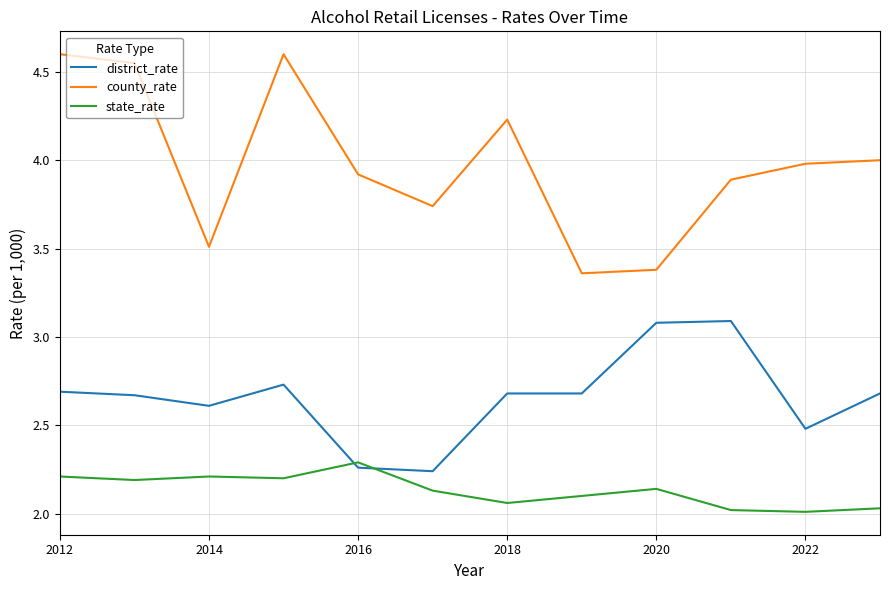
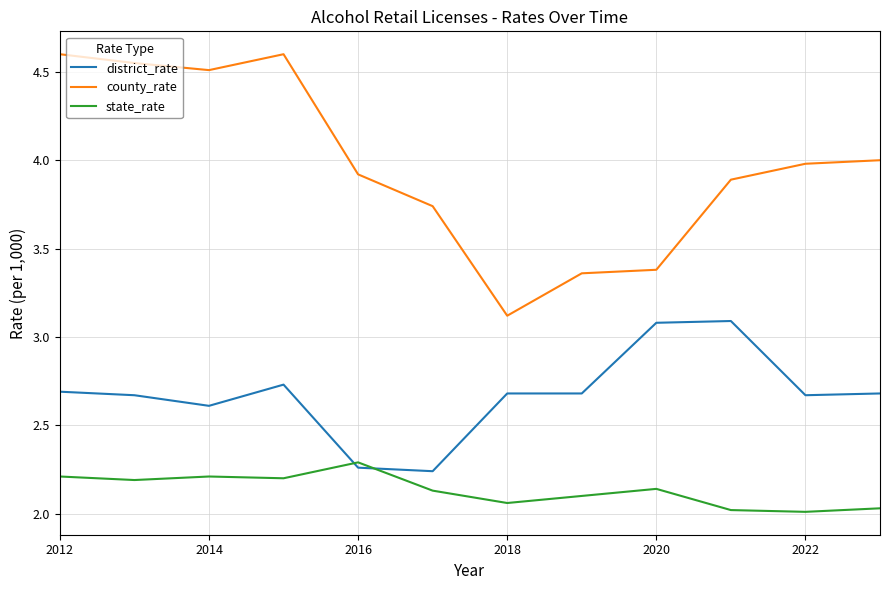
county_rate, 2014: 3.51 -> 4.51
county_rate, 2018: 4.23 -> 3.12
district_rate, 2022: 2.48 -> 2.67
